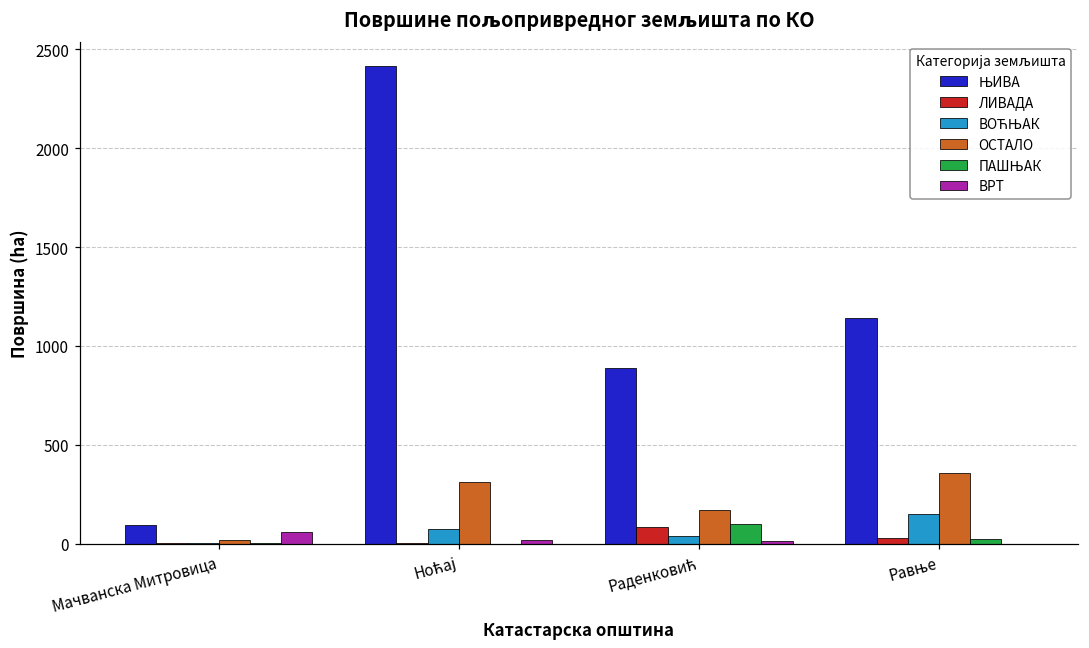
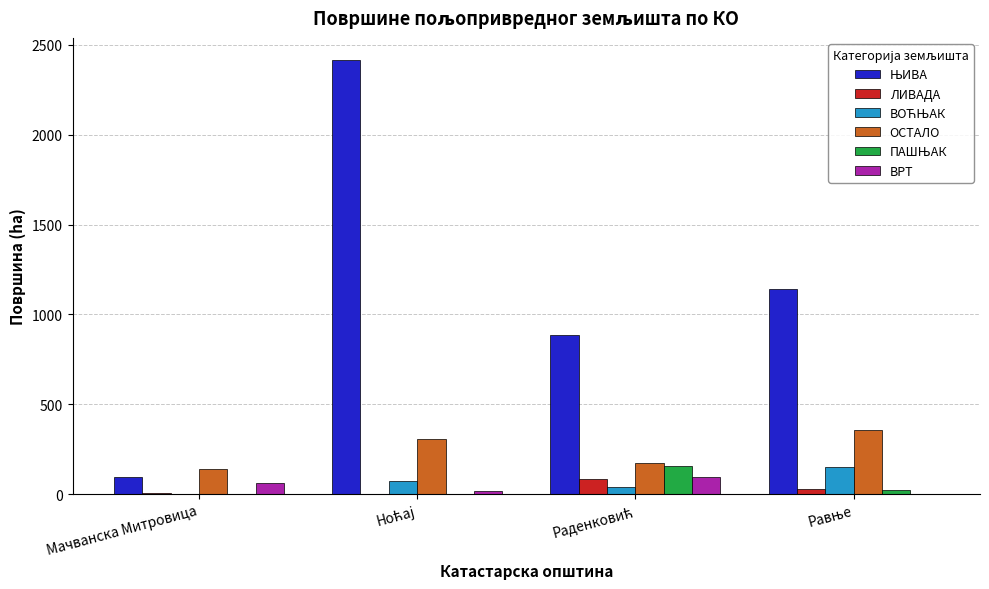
ОСТАЛО, Мачванска Митровица: 20 -> 140
ПАШЊАК, Раденковић: 100 -> 160
ВРТ, Раденковић: 10 -> 90
